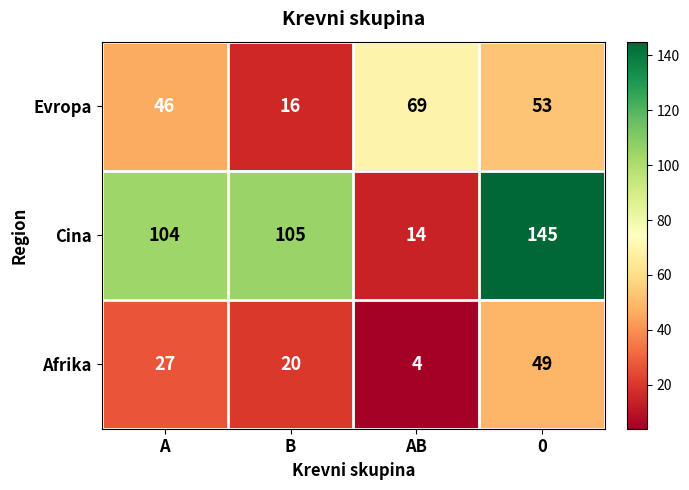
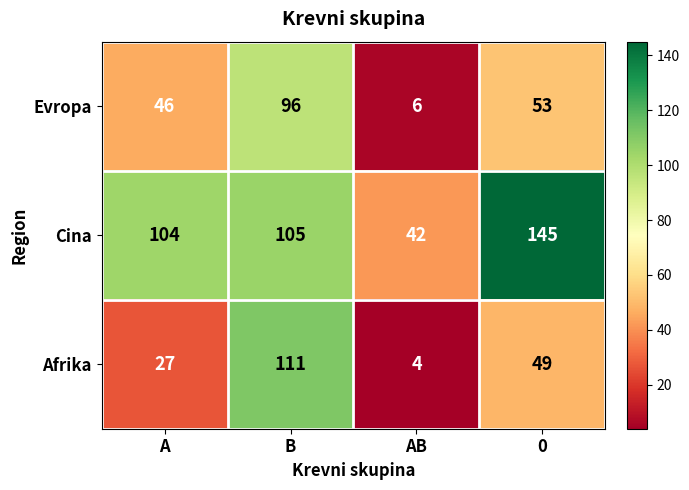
Evropa, B: 16 -> 96
Evropa, AB: 69 -> 6
Cina, AB: 14 -> 42
Afrika, B: 20 -> 111
